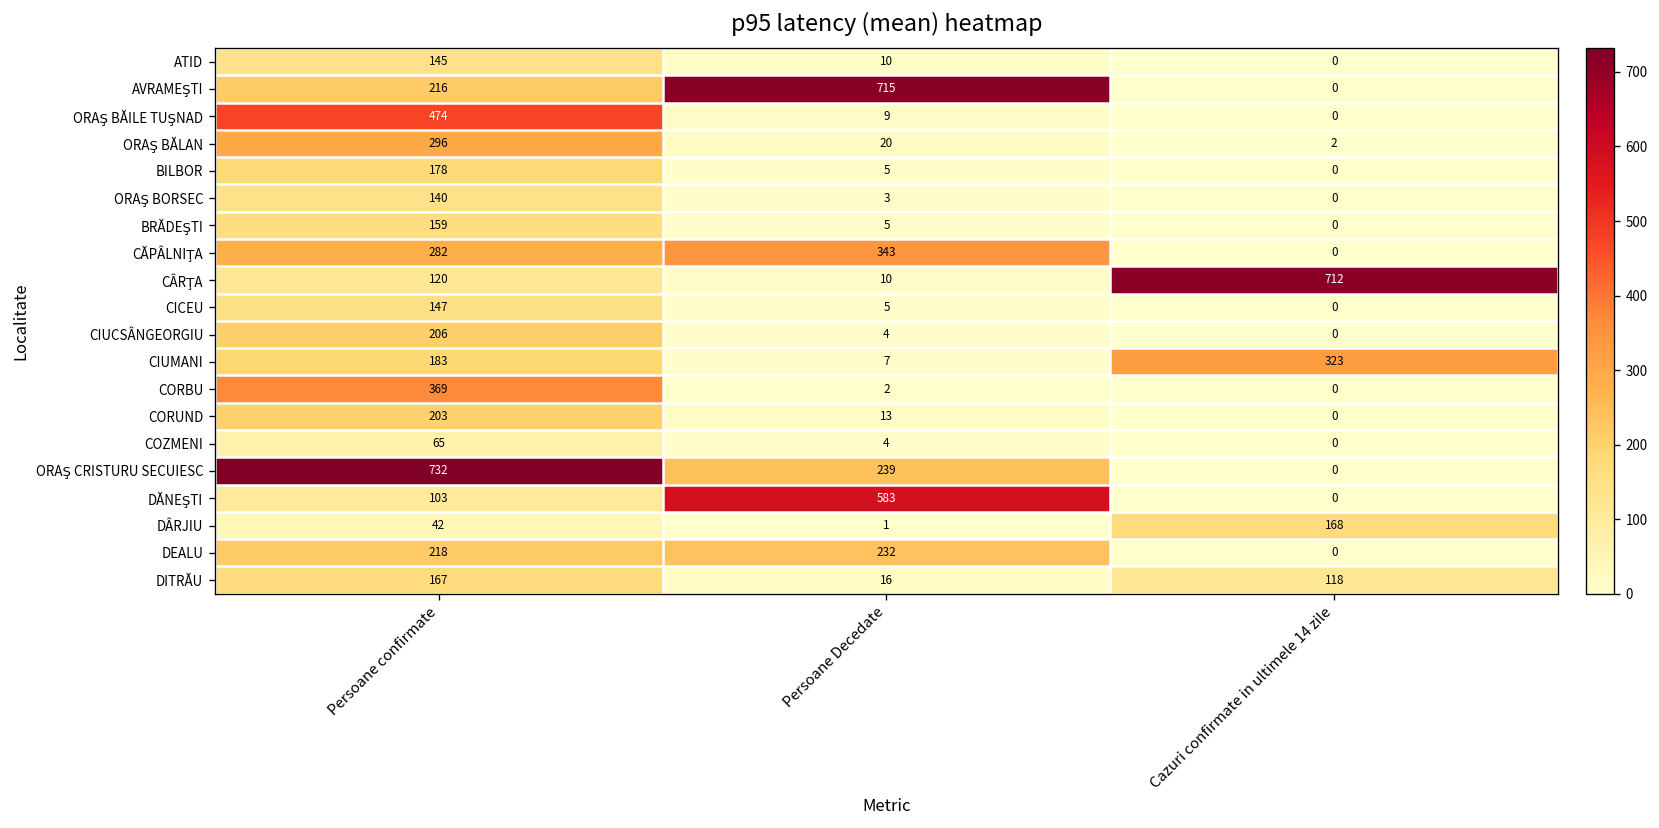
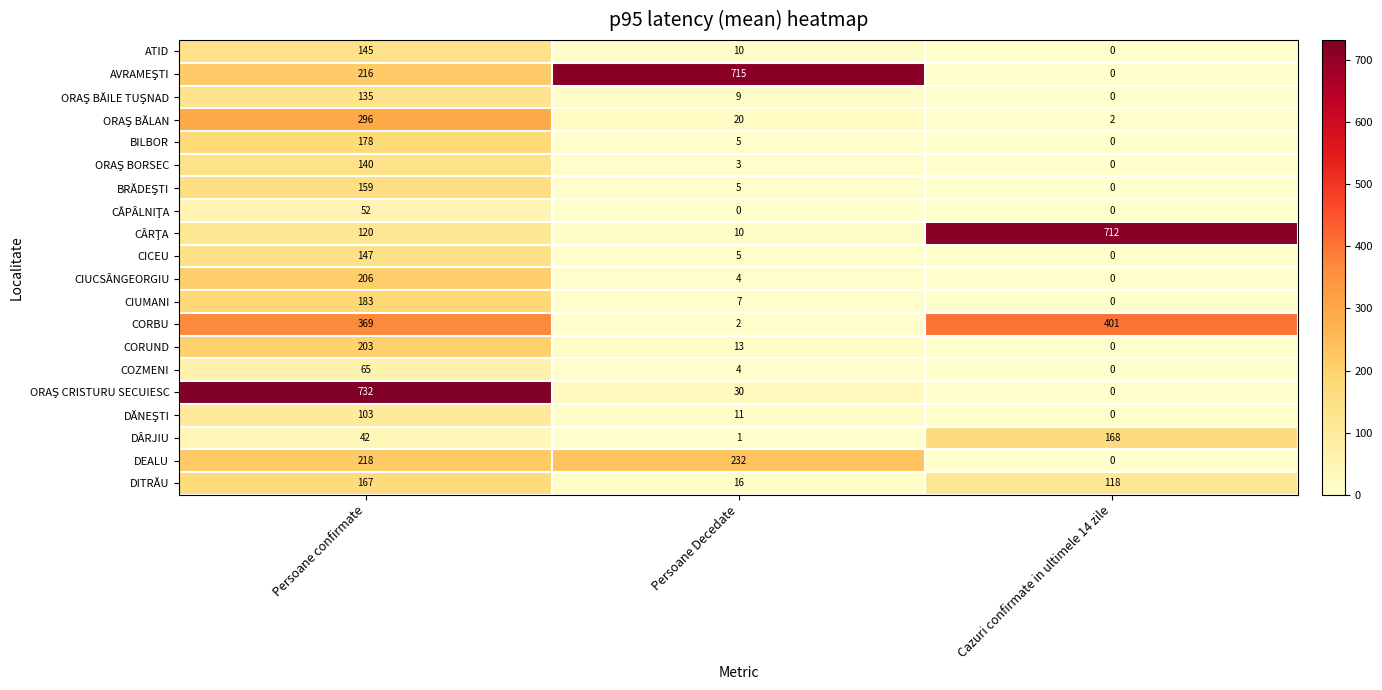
ORAŞ BĂILE TUŞNAD, Persoane confirmate: 474 -> 135
CĂPÂLNIŢA, Persoane confirmate: 282 -> 52
CĂPÂLNIŢA, Persoane Decedate: 343 -> 0
CIUMANI, Cazuri confirmate in ultimele 14 zile: 323 -> 0
CORBU, Cazuri confirmate in ultimele 14 zile: 0 -> 401
ORAŞ CRISTURU SECUIESC, Persoane Decedate: 239 -> 30
DĂNEŞTI, Persoane Decedate: 583 -> 11
